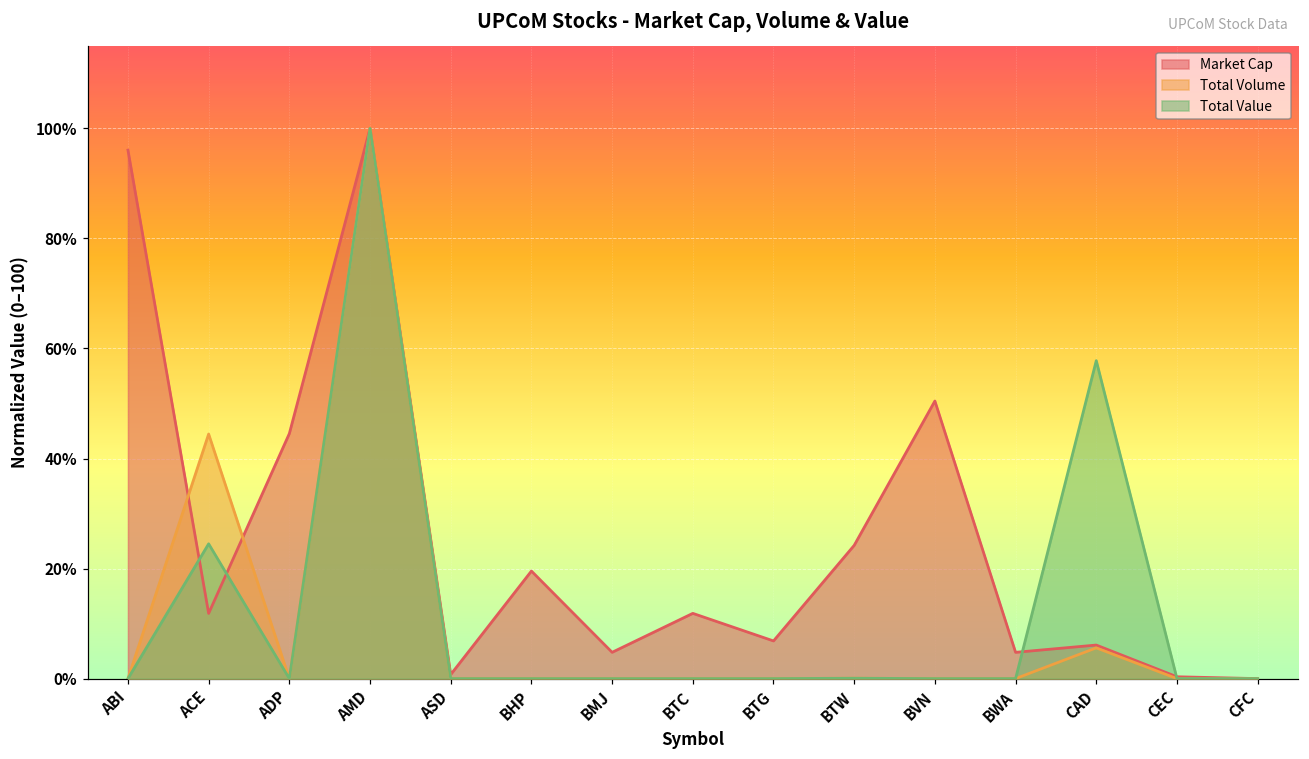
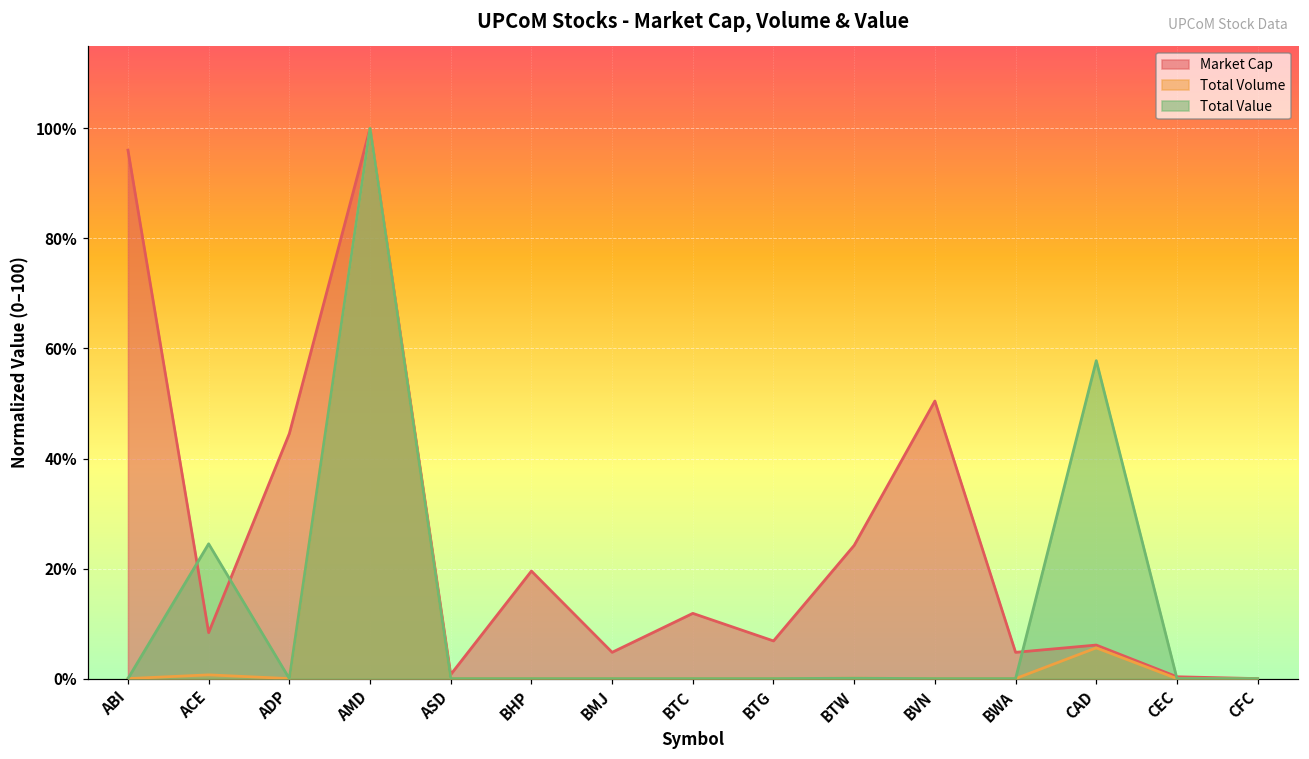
Market Cap, ACE: 12% -> 8%
Total Volume, ACE: 44% -> 1%
